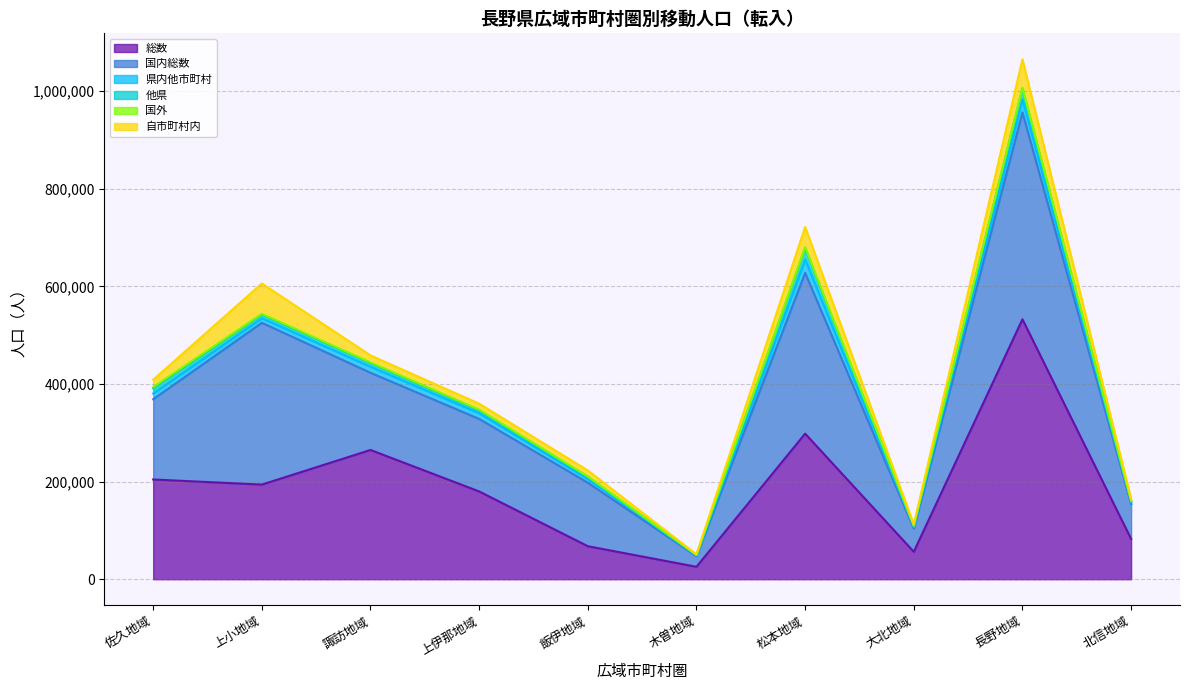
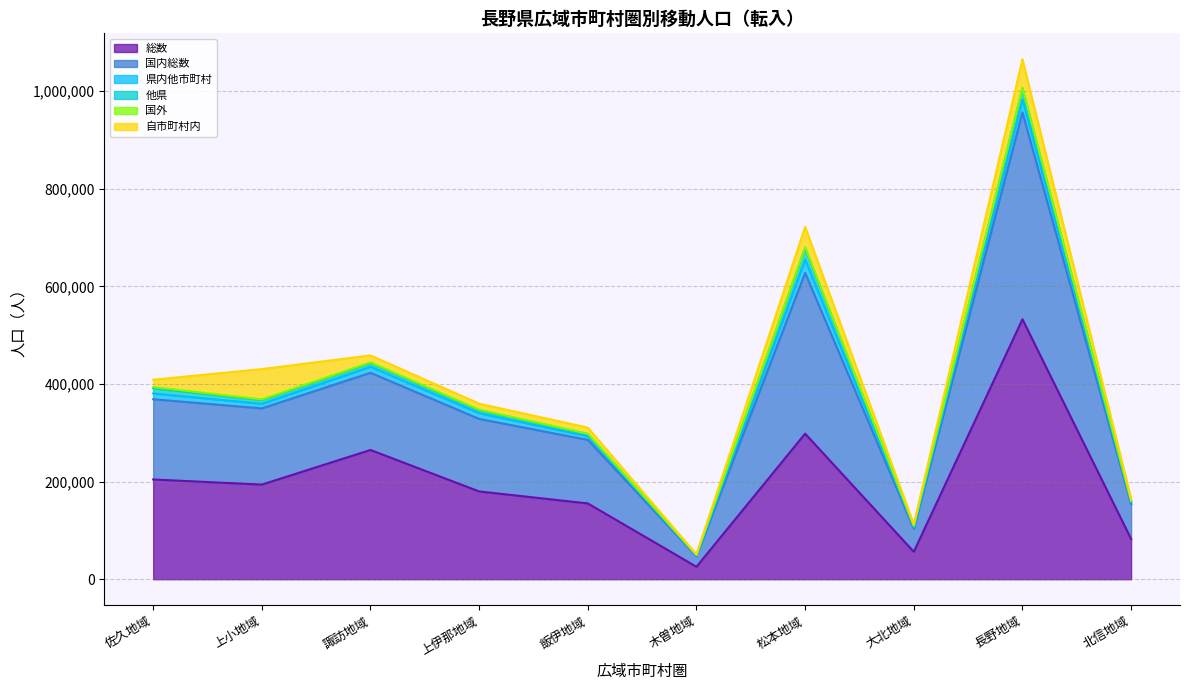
国内総数, 上小地域: 330,000 -> 160,000
総数, 飯伊地域: 70,000 -> 160,000
